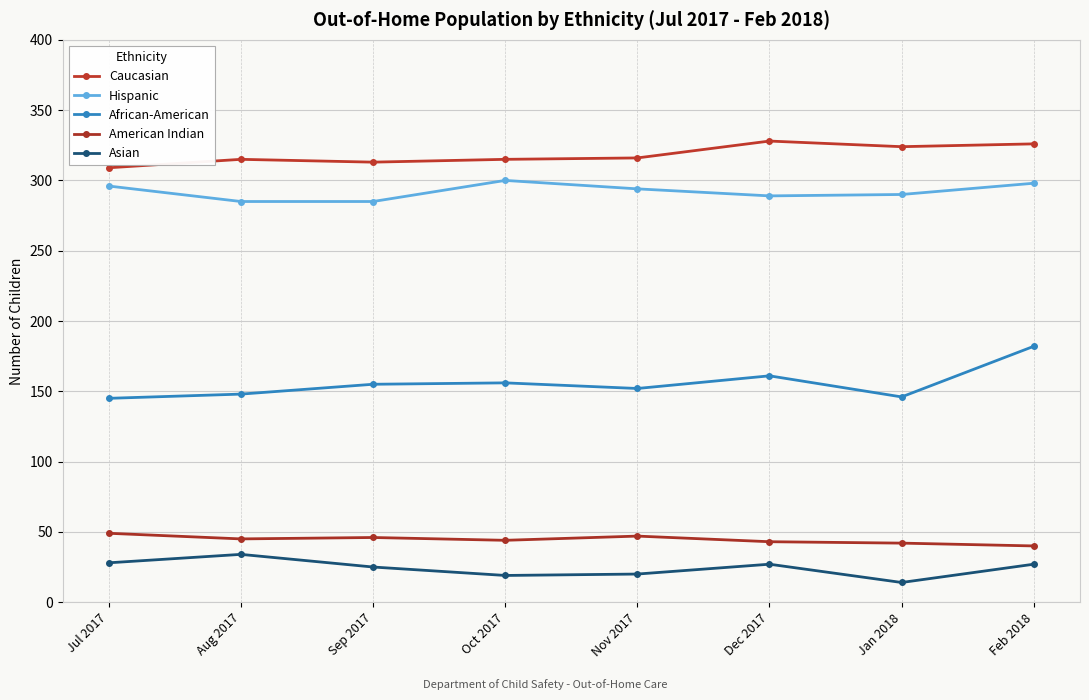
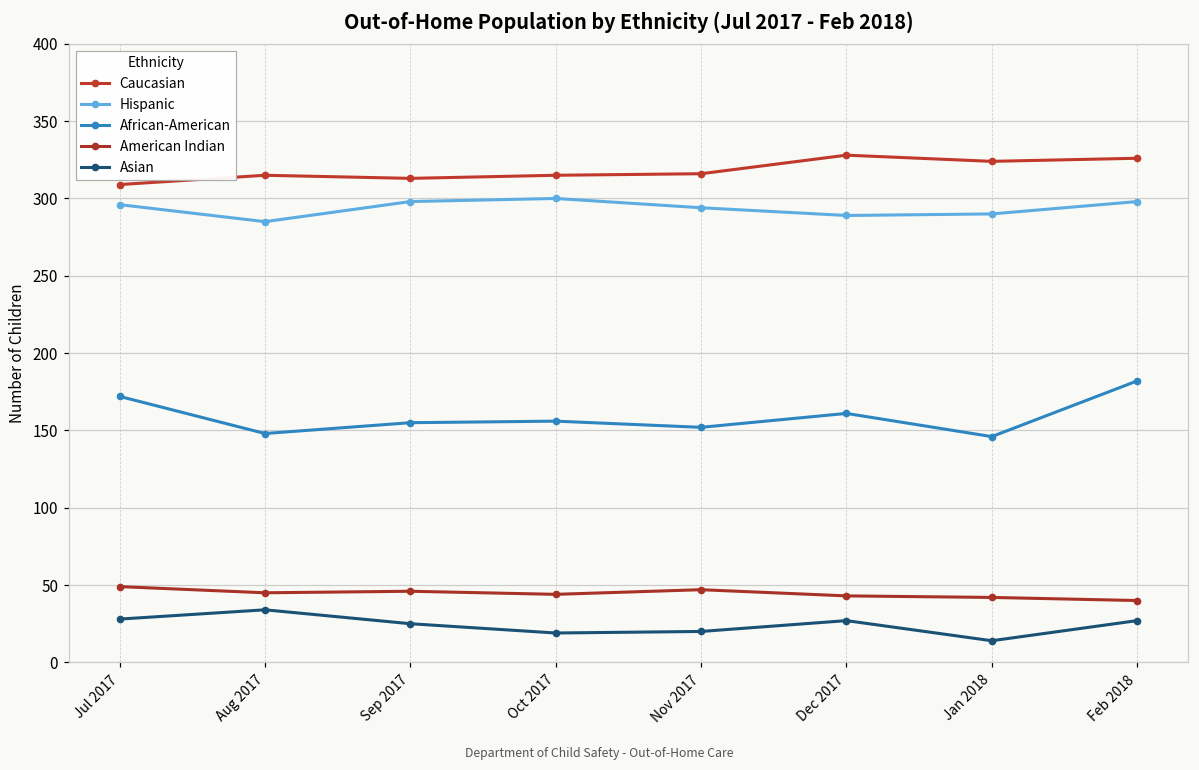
African-American, Jul 2017: 145 -> 172
Hispanic, Sep 2017: 285 -> 298
